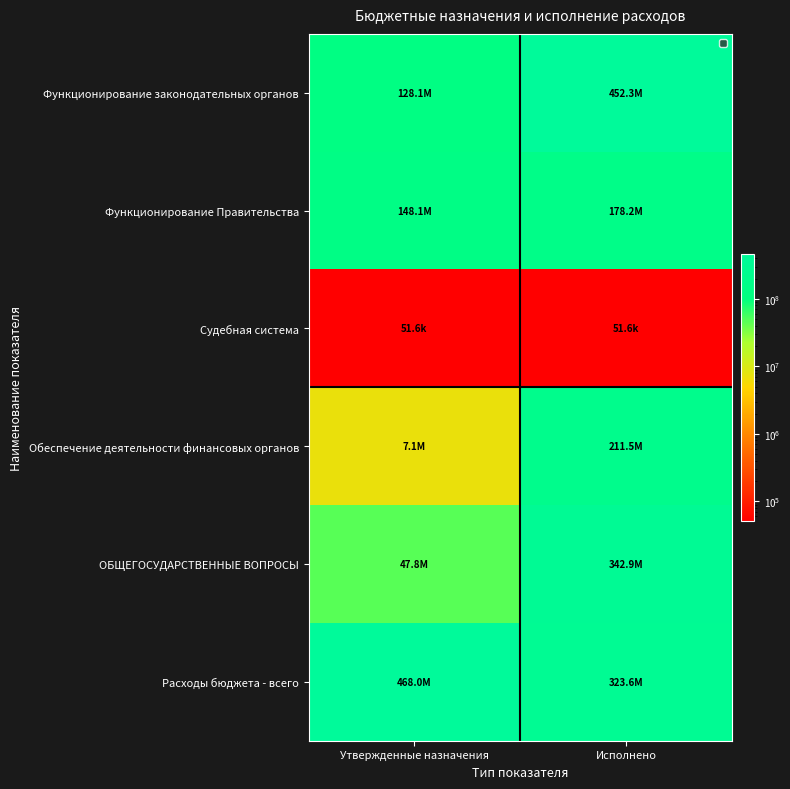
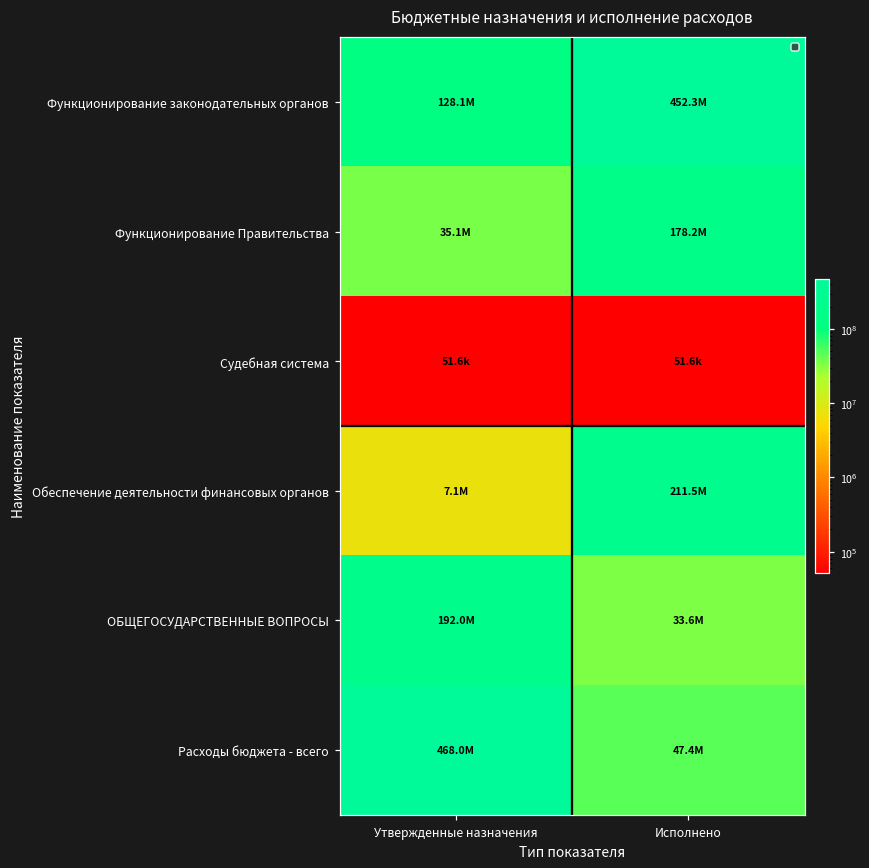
Функционирование Правительства, Утвержденные назначения: 148.1M -> 35.1M
ОБЩЕГОСУДАРСТВЕННЫЕ ВОПРОСЫ, Утвержденные назначения: 47.8M -> 192.0M
ОБЩЕГОСУДАРСТВЕННЫЕ ВОПРОСЫ, Исполнено: 342.9M -> 33.6M
Расходы бюджета - всего, Исполнено: 323.6M -> 47.4M
